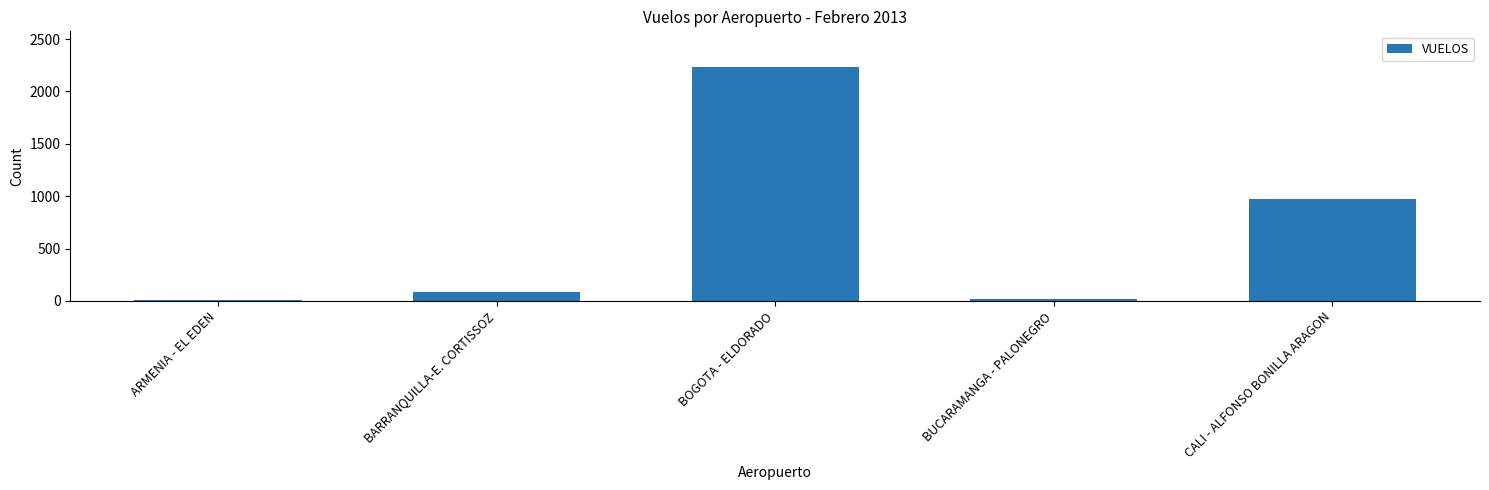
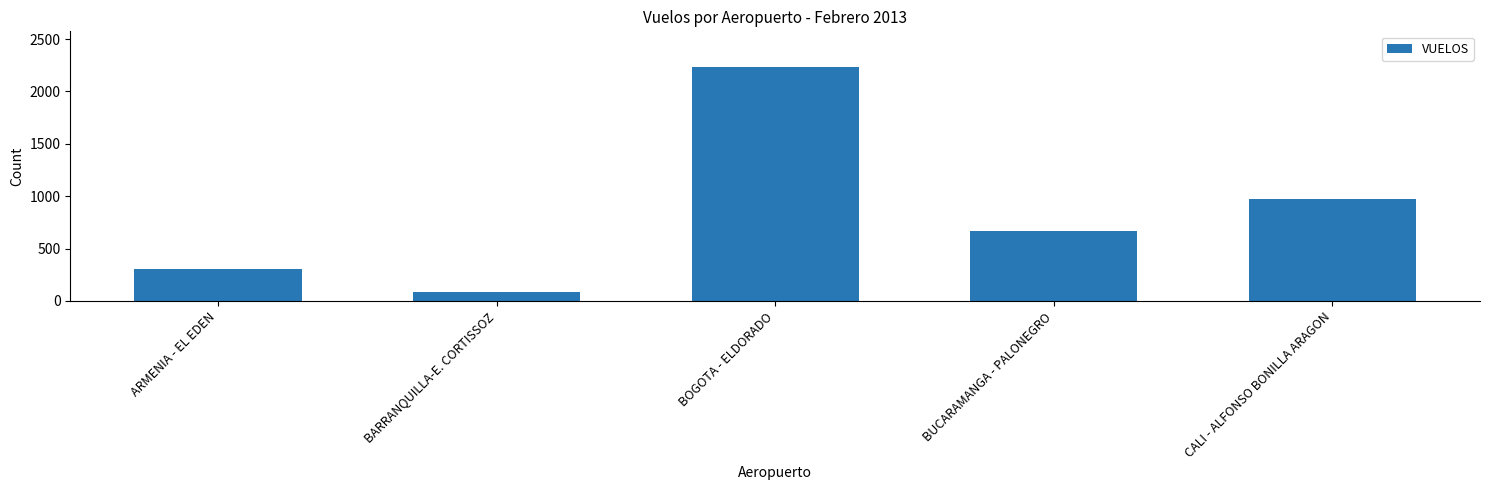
ARMENIA - EL EDEN: 10 -> 310
BUCARAMANGA - PALONEGRO: 20 -> 670
